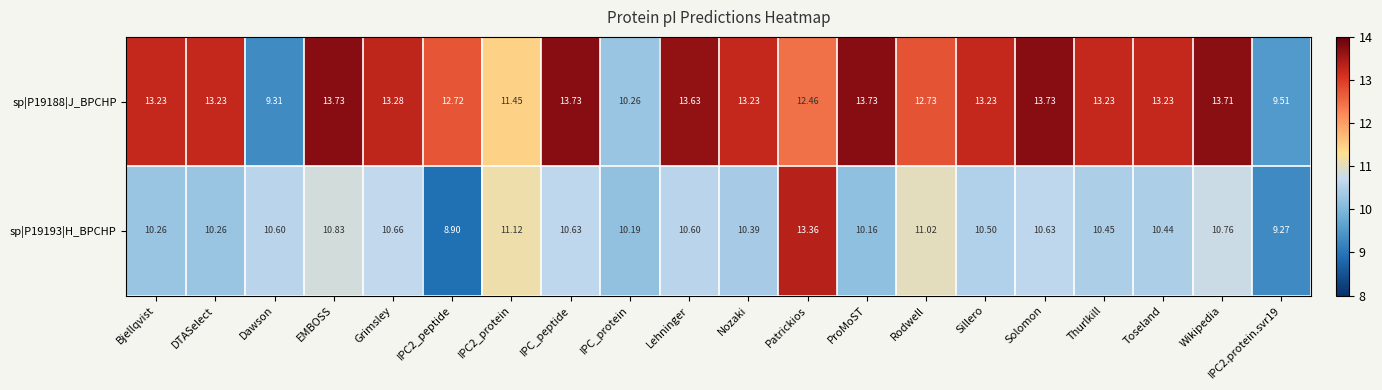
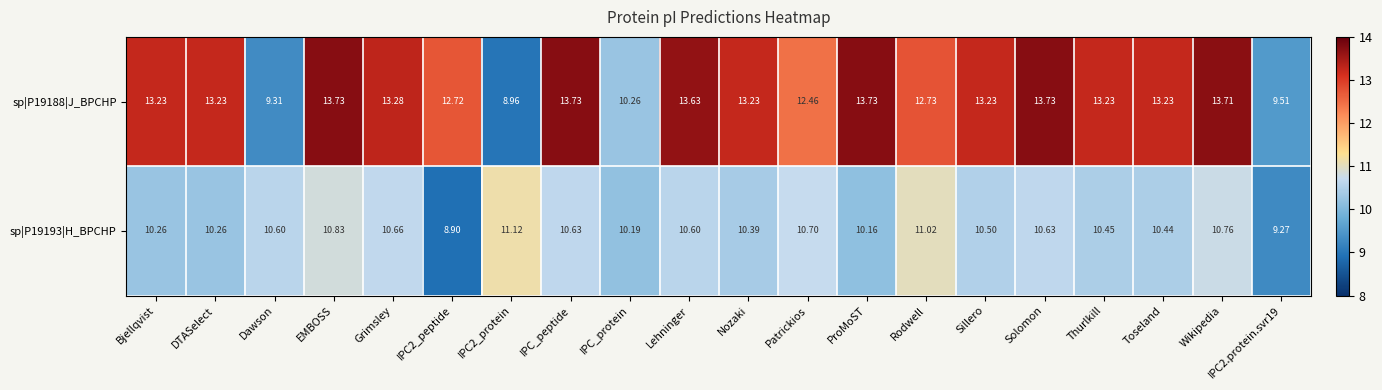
sp|P19188|J_BPCHP, IPC2_protein: 11.45 -> 8.96
sp|P19193|H_BPCHP, Patrickios: 13.36 -> 10.70
